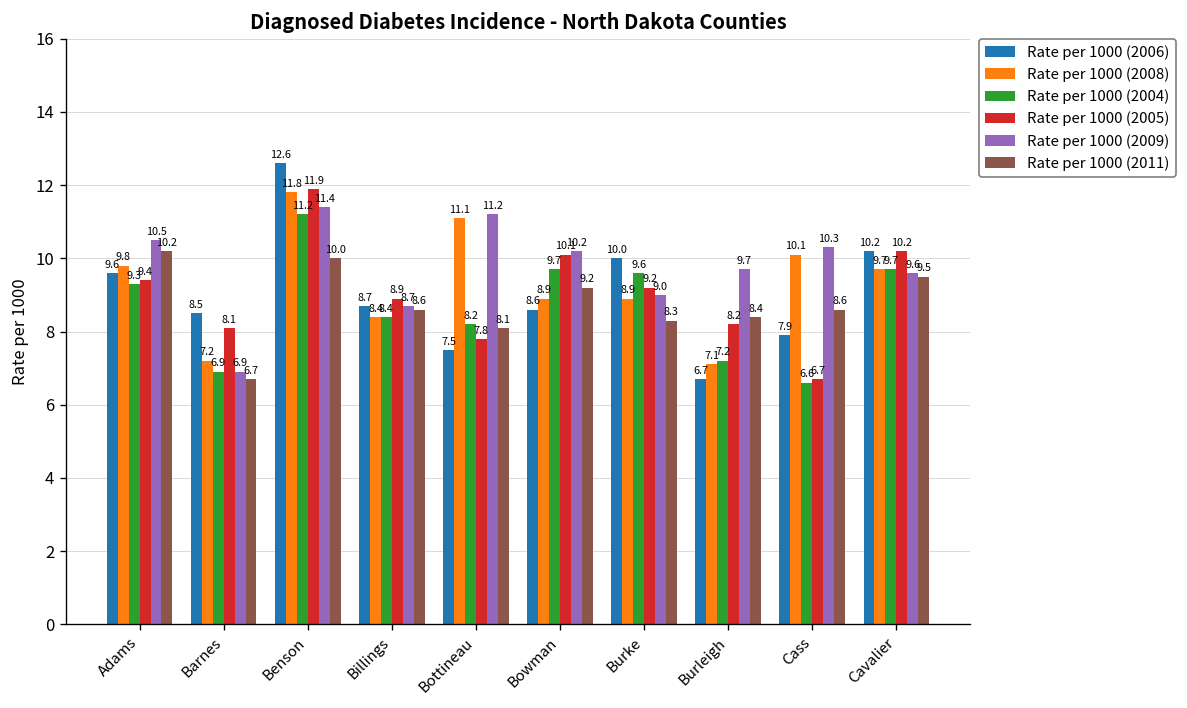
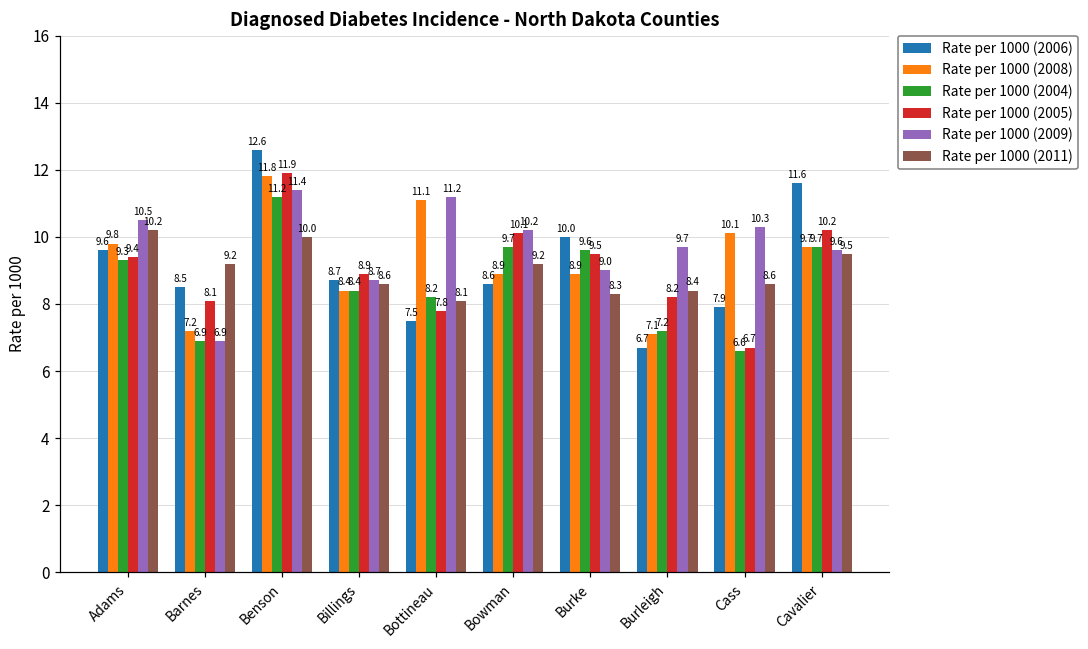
Rate per 1000 (2011), Barnes: 6.7 -> 9.2
Rate per 1000 (2005), Burke: 9.2 -> 9.5
Rate per 1000 (2006), Cavalier: 10.2 -> 11.6
